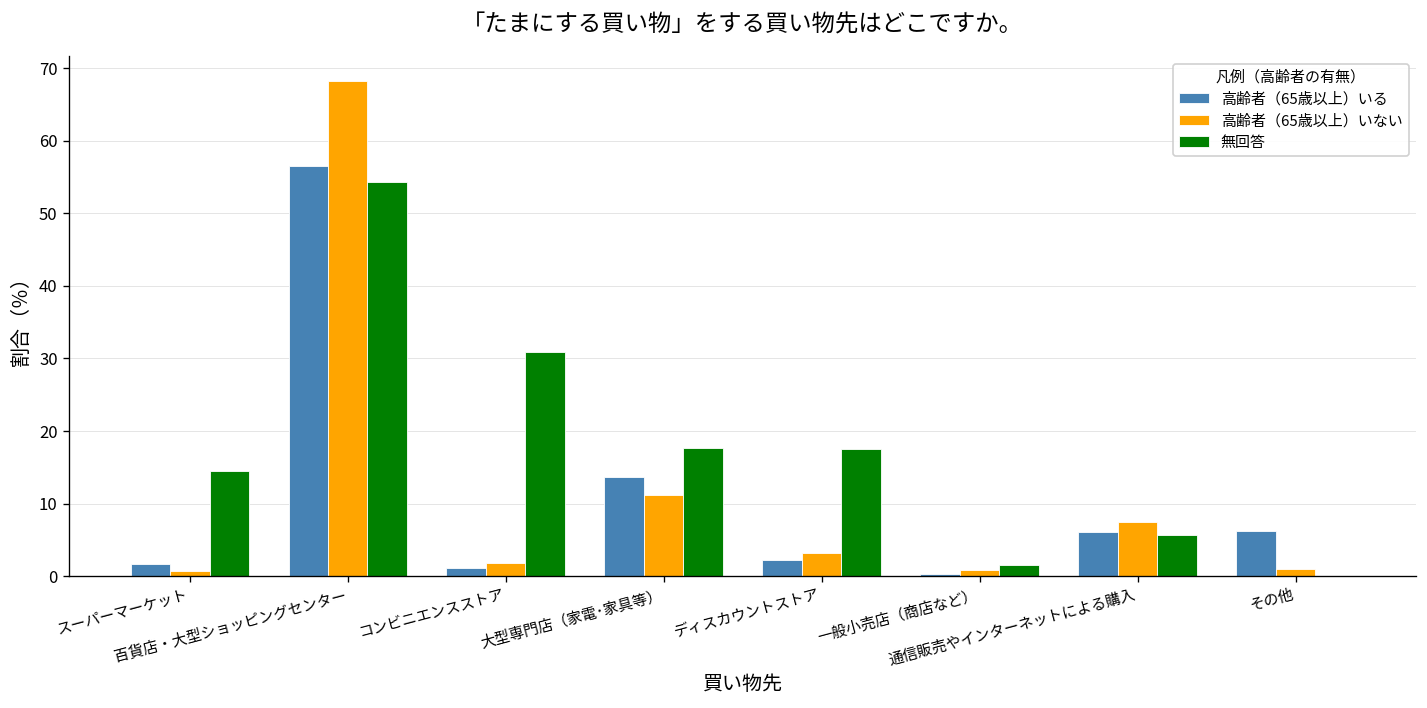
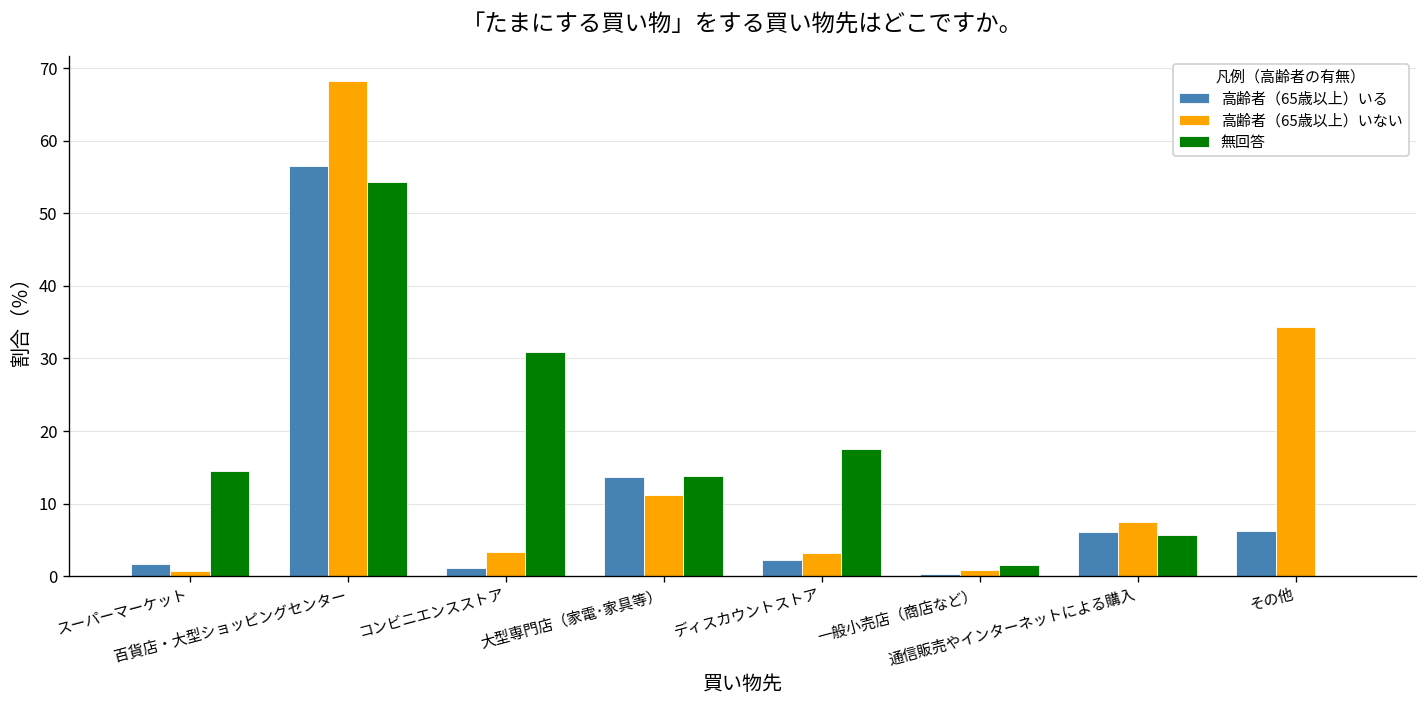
高齢者（65歳以上）いない, コンビニエンスストア: 2 -> 3
無回答, 大型専門店（家電･家具等）: 18 -> 14
高齢者（65歳以上）いない, その他: 1 -> 34
